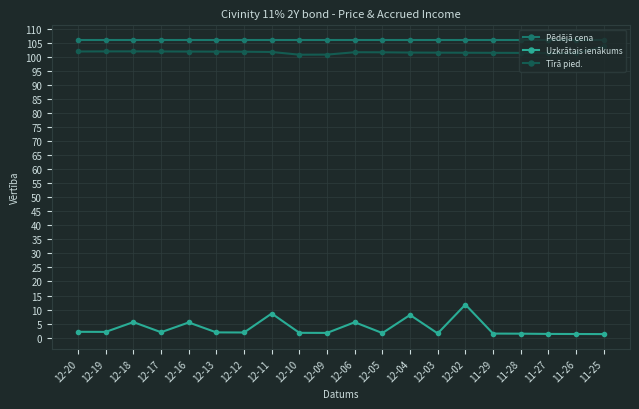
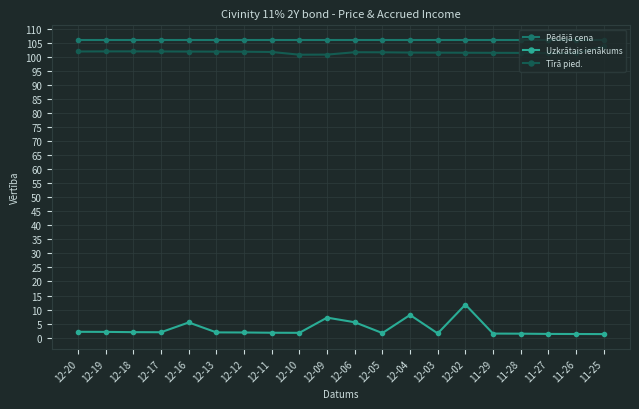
Uzkrātais ienākums, 12-18: 6 -> 2
Uzkrātais ienākums, 12-11: 9 -> 2
Uzkrātais ienākums, 12-09: 2 -> 7
